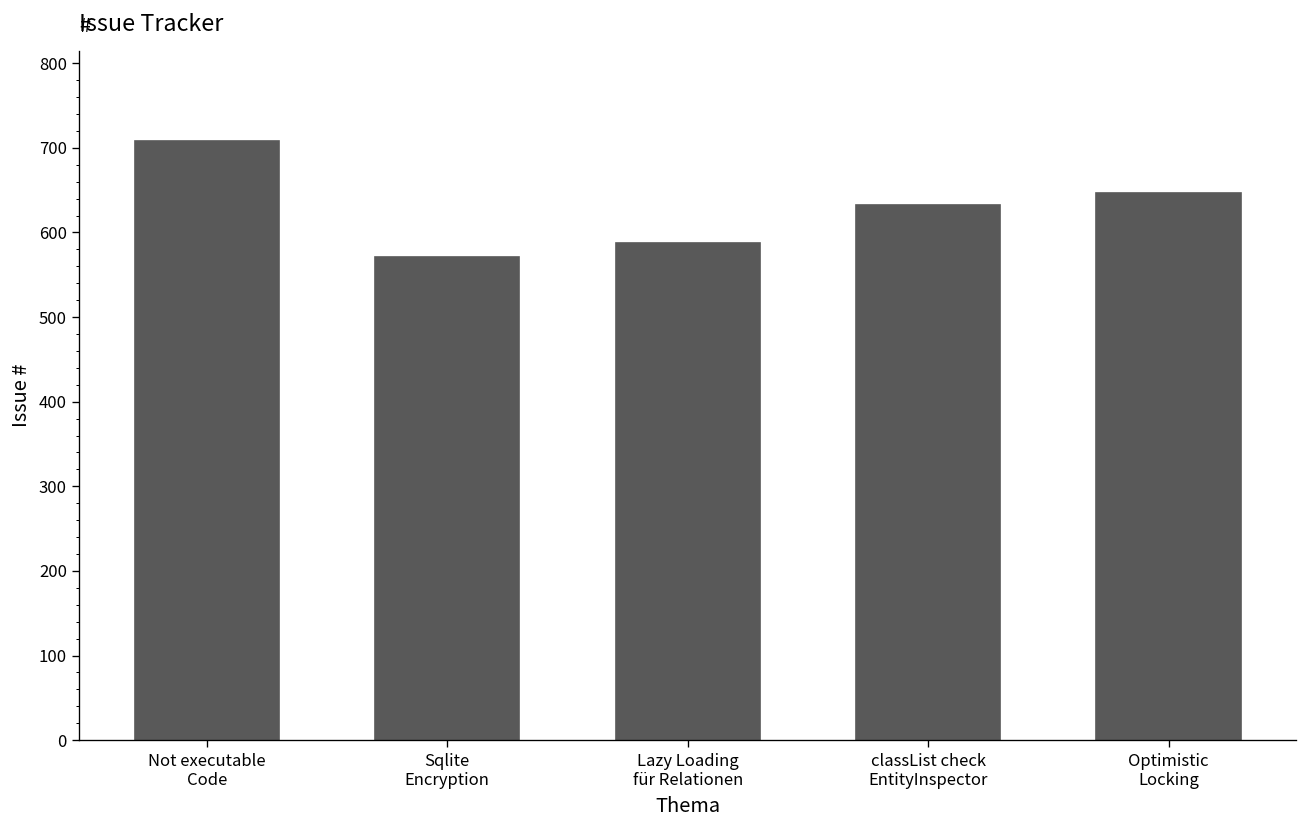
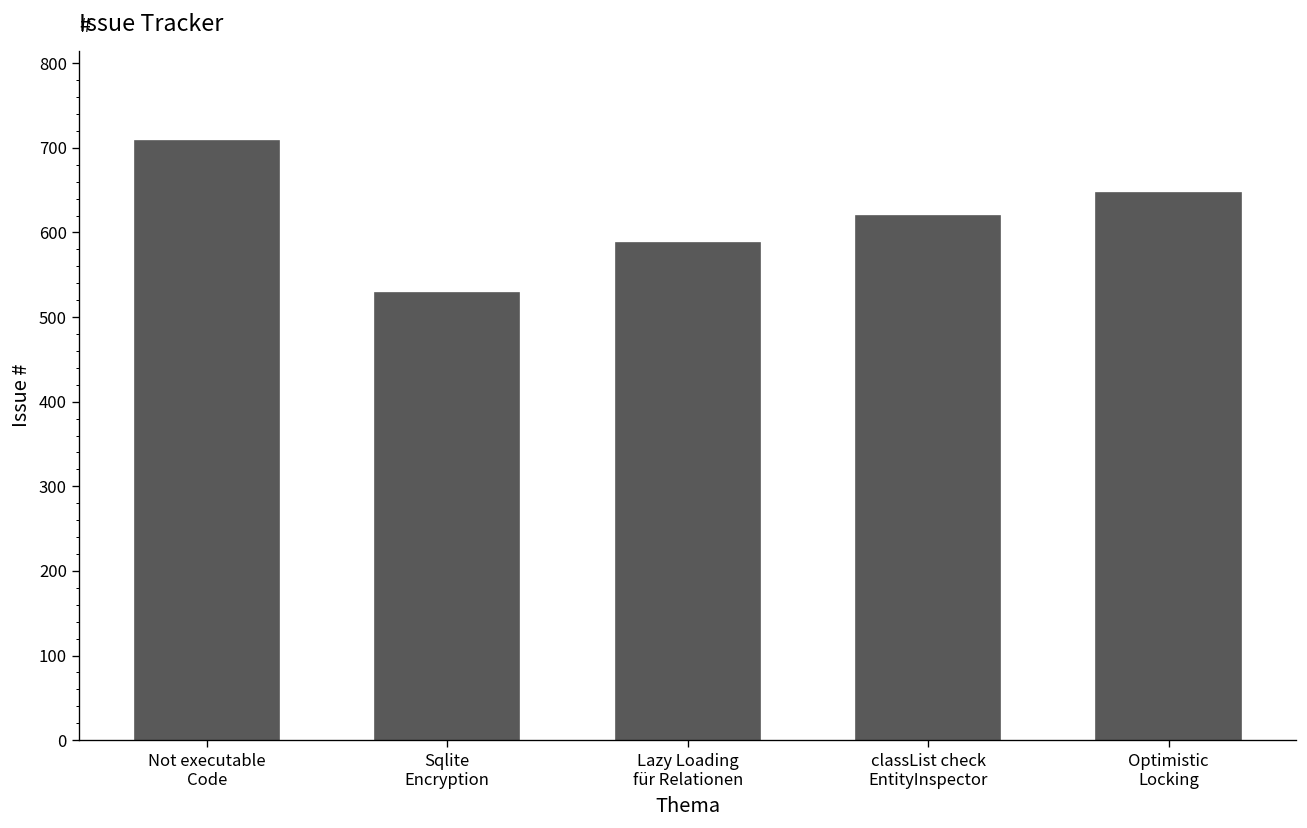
Sqlite Encryption: 570 -> 530
classList check EntityInspector: 630 -> 620
